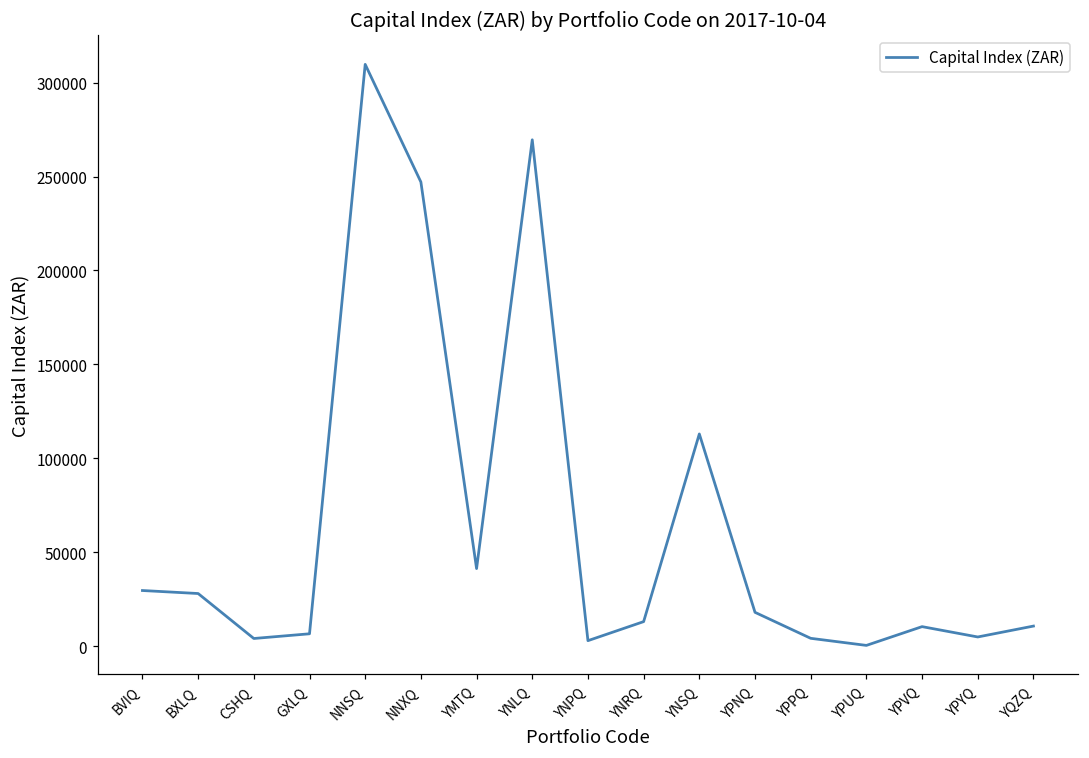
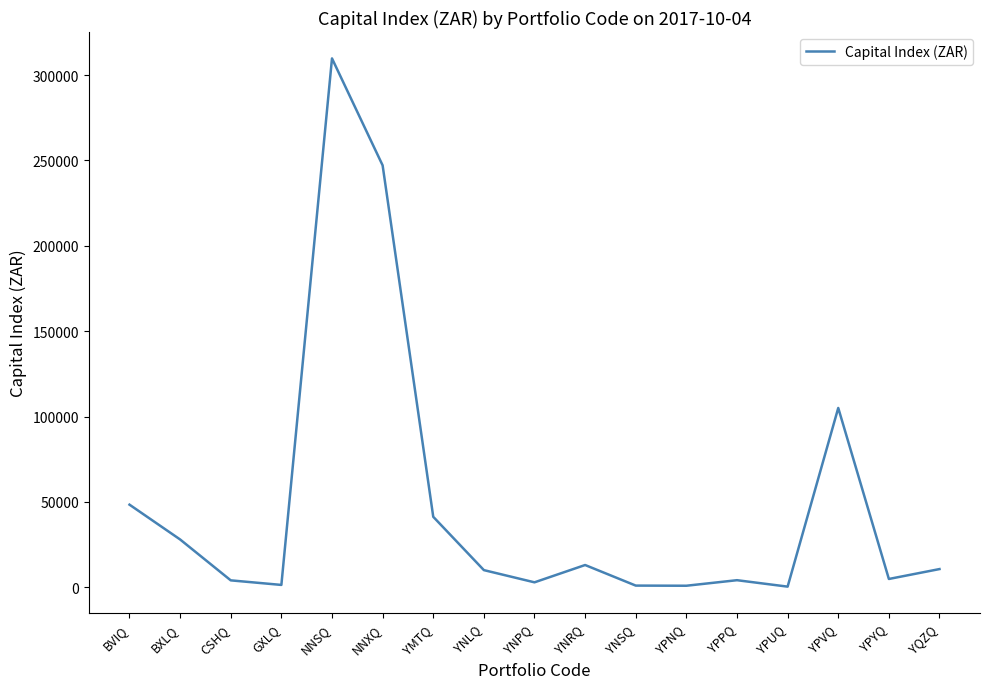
BVIQ: 30000 -> 48000
GXLQ: 7000 -> 1000
YNLQ: 270000 -> 10000
YNSQ: 113000 -> 1000
YPNQ: 18000 -> 1000
YPVQ: 10000 -> 105000
